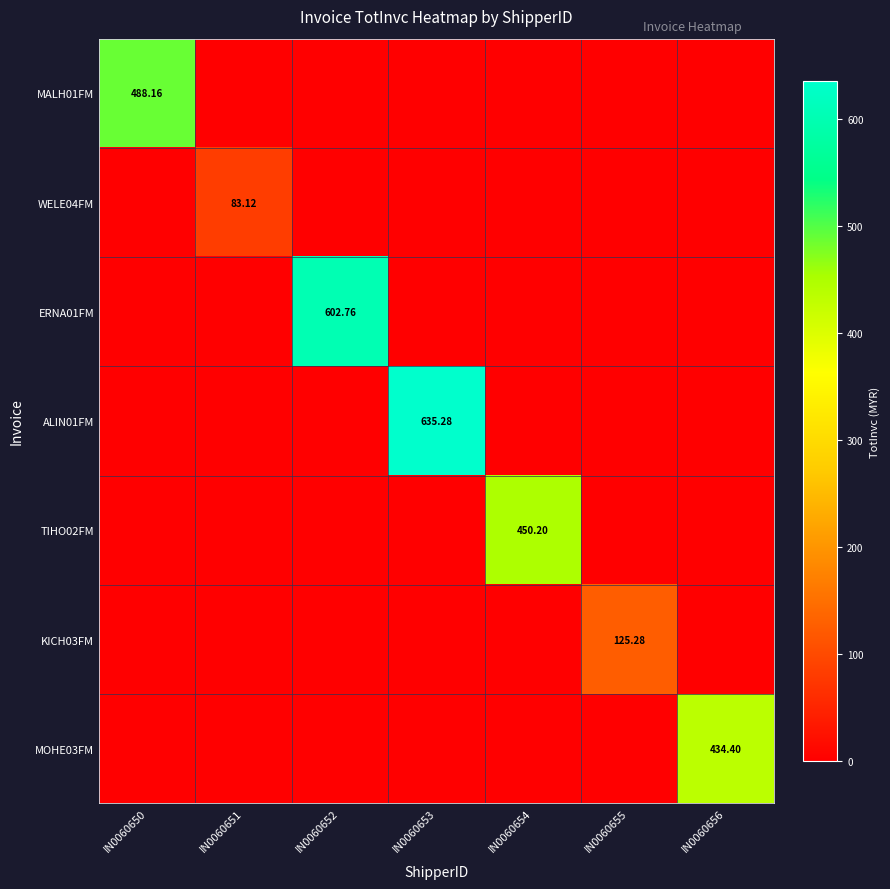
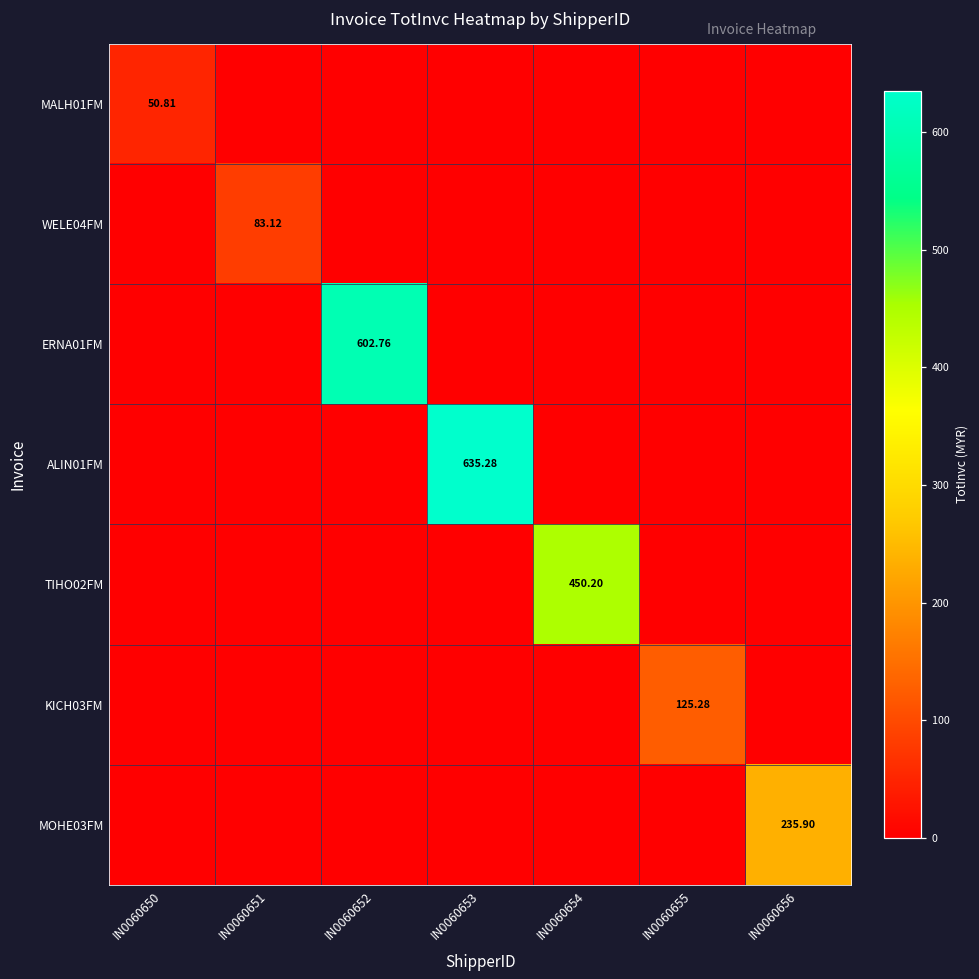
MALH01FM, IN0060650: 488.16 -> 50.81
MOHE03FM, IN0060656: 434.40 -> 235.90
